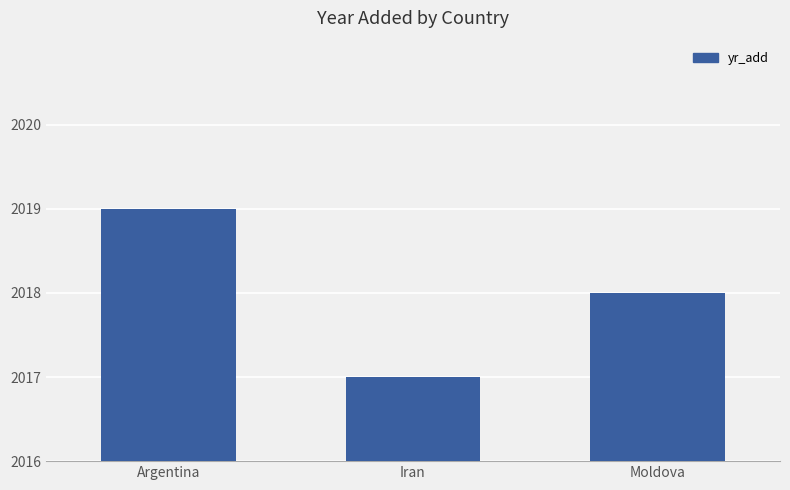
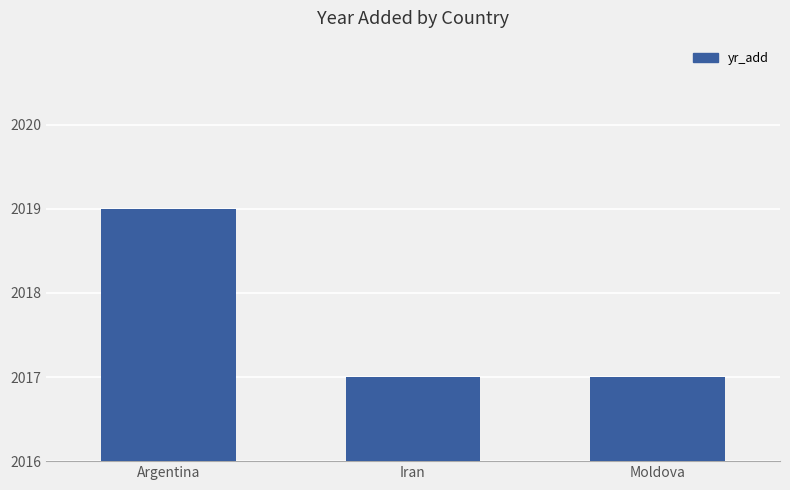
Moldova: 2018 -> 2017
